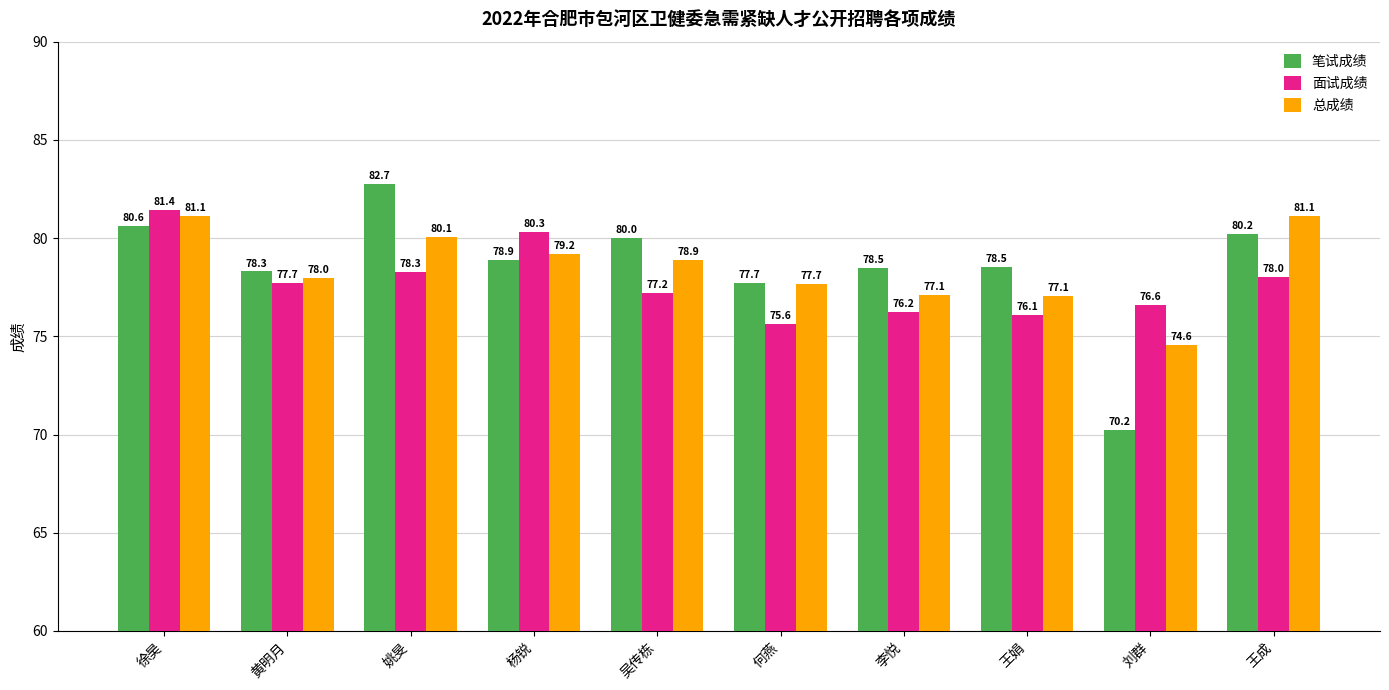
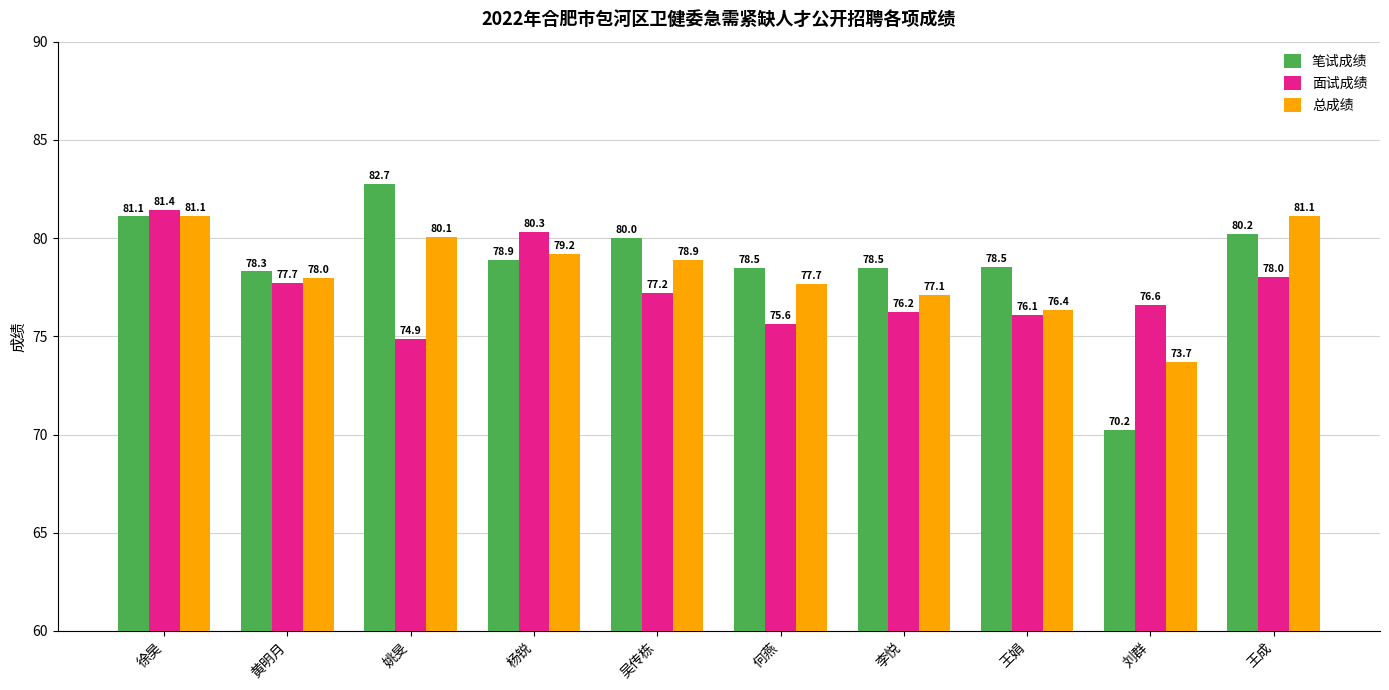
笔试成绩, 徐昊: 80.6 -> 81.1
面试成绩, 姚旻: 78.3 -> 74.9
笔试成绩, 何燕: 77.7 -> 78.5
总成绩, 王娟: 77.1 -> 76.4
总成绩, 刘群: 74.6 -> 73.7
